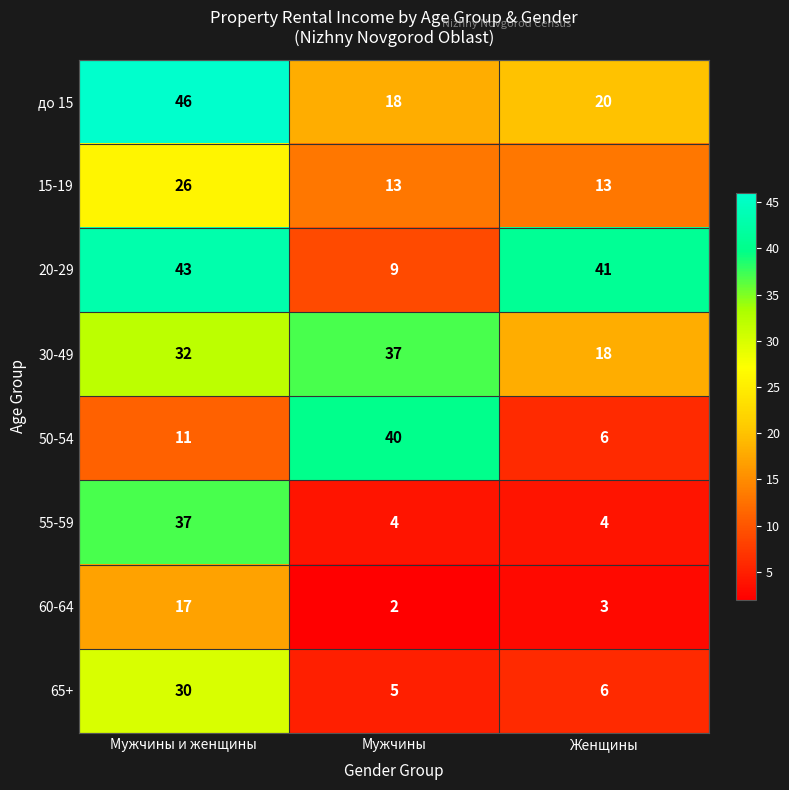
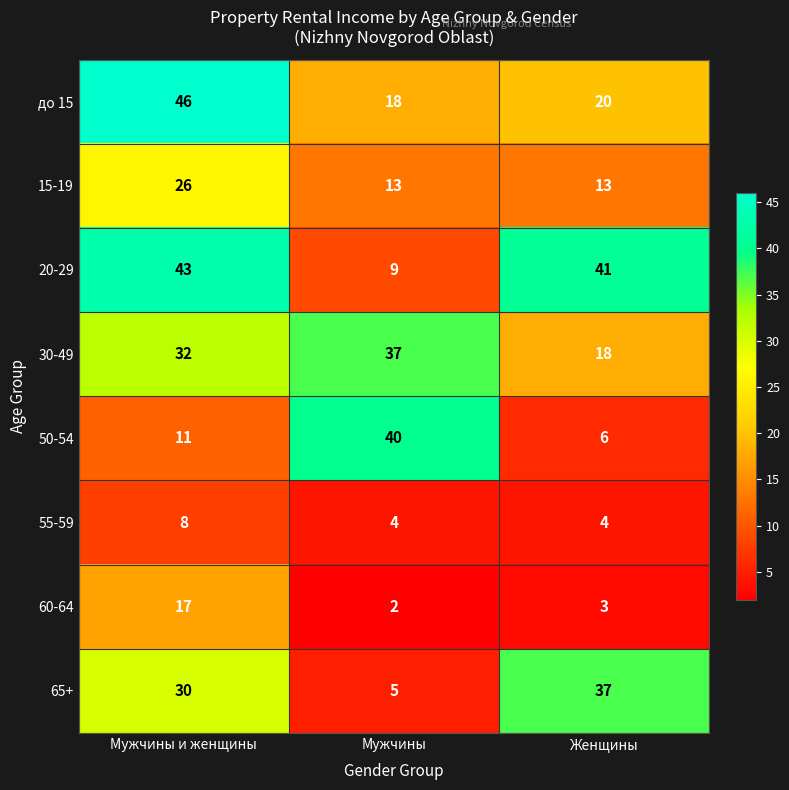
55-59, Мужчины и женщины: 37 -> 8
65+, Женщины: 6 -> 37
